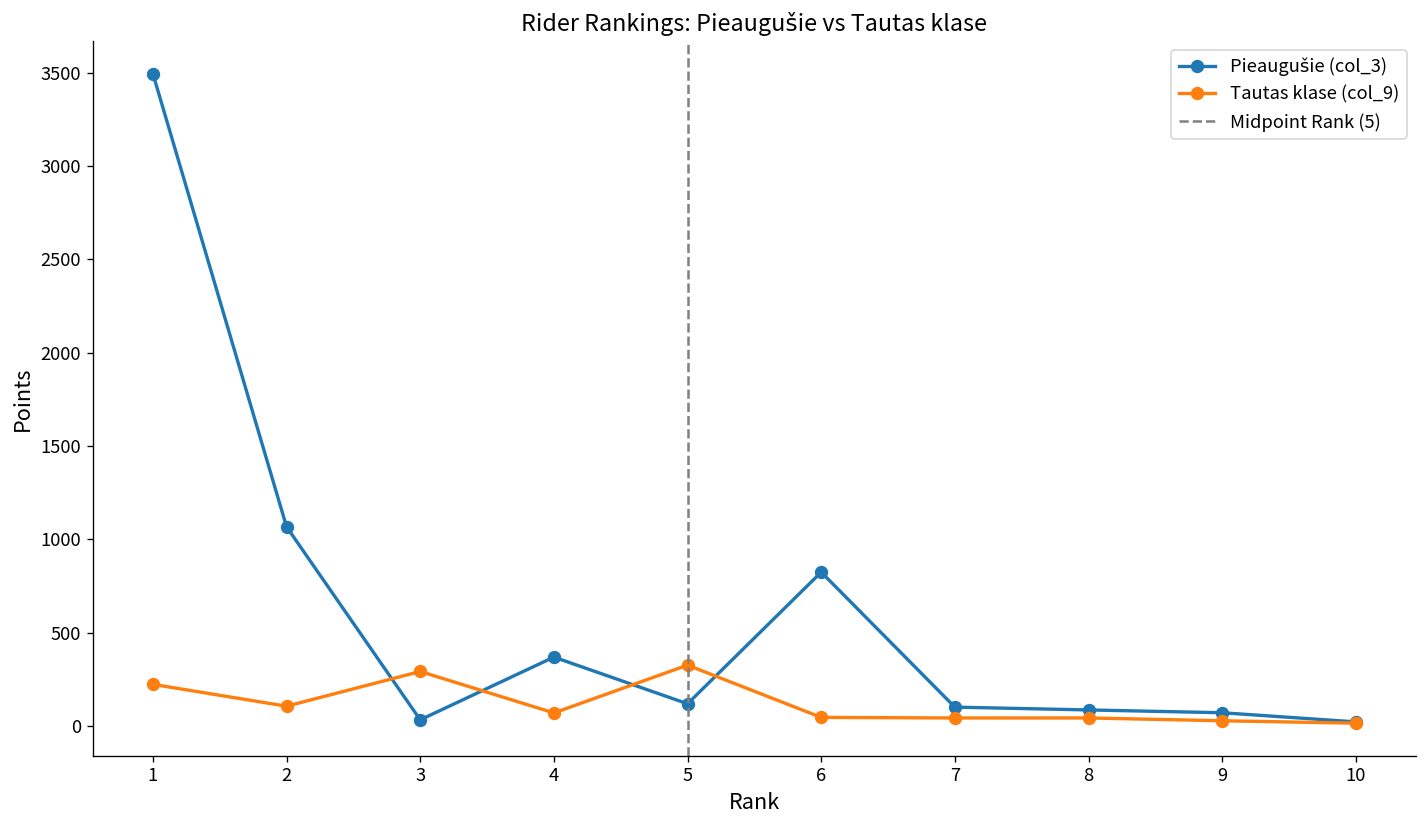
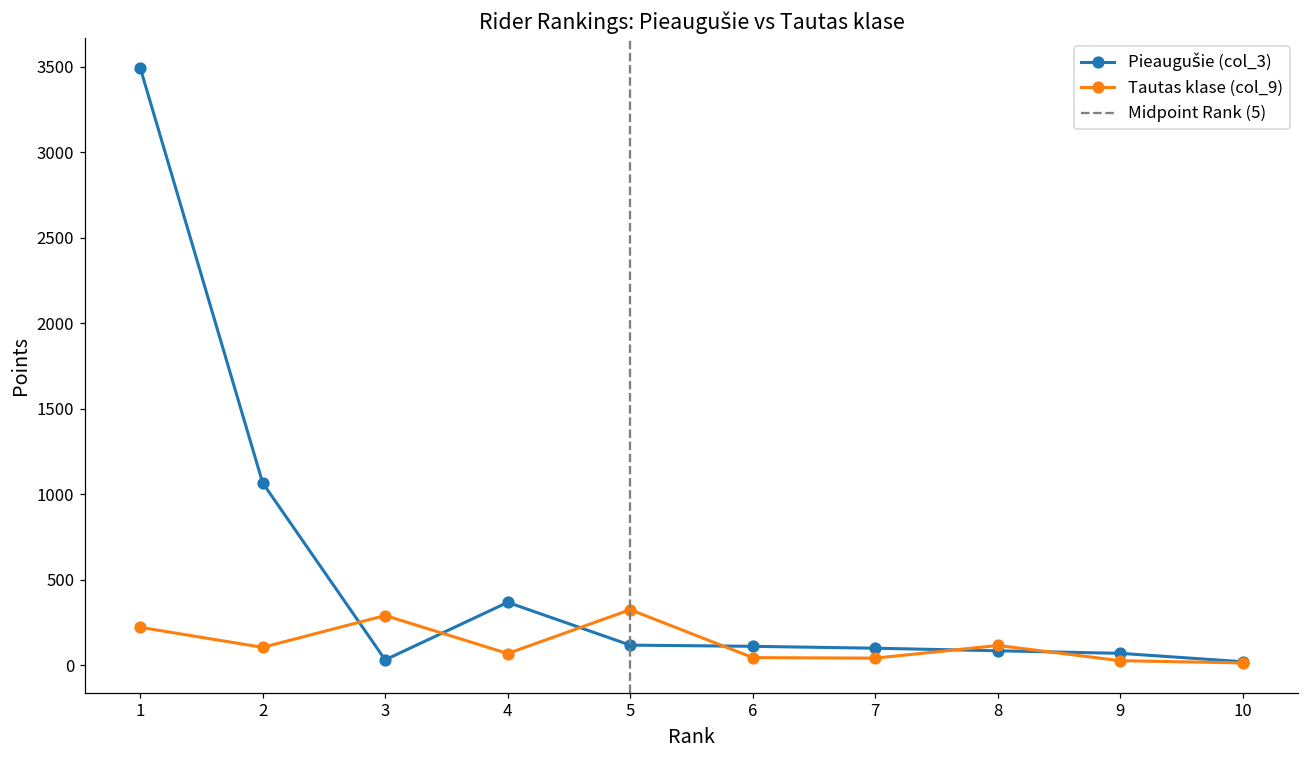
Pieaugušie (col_3), 6: 820 -> 110
Tautas klase (col_9), 8: 40 -> 120
